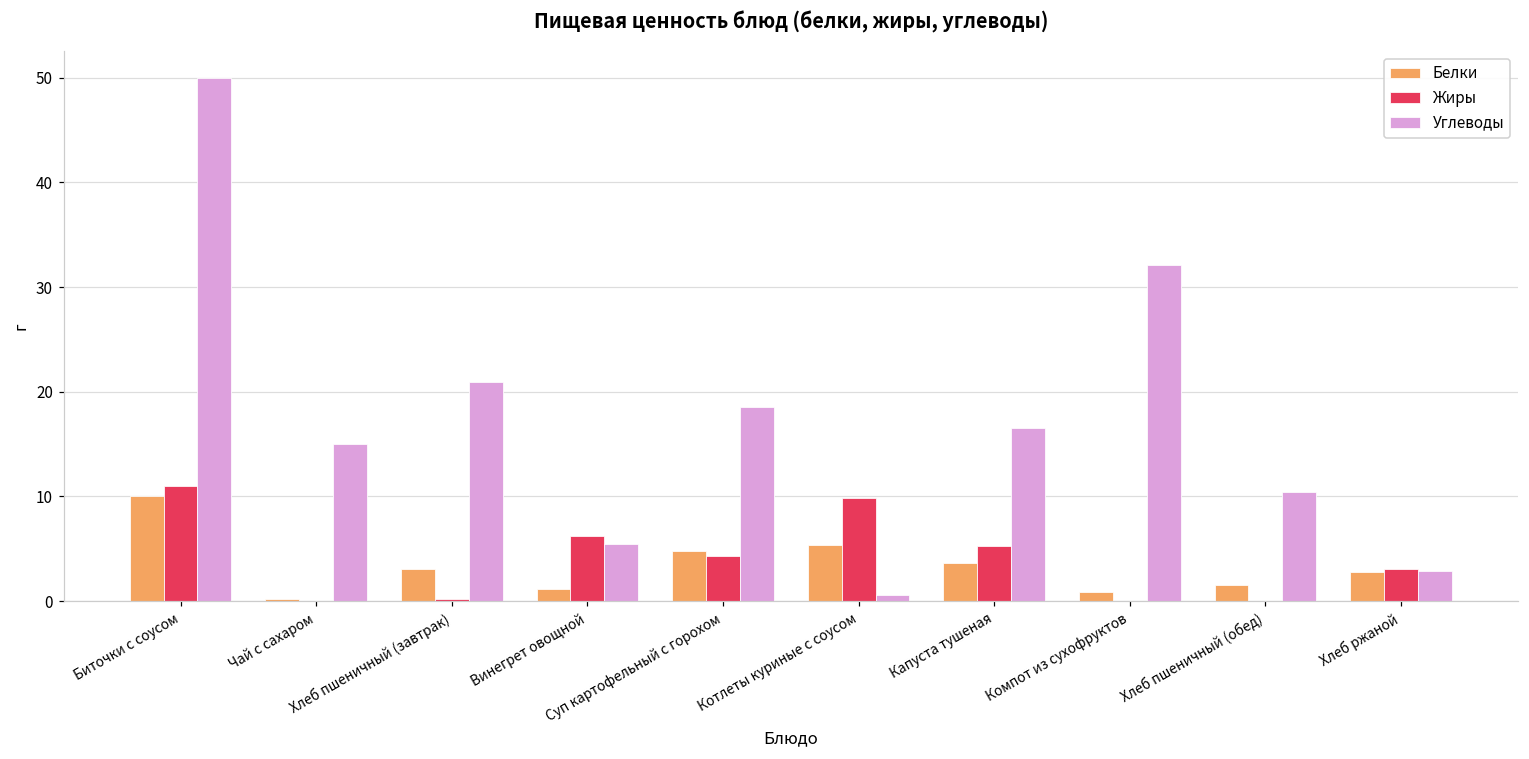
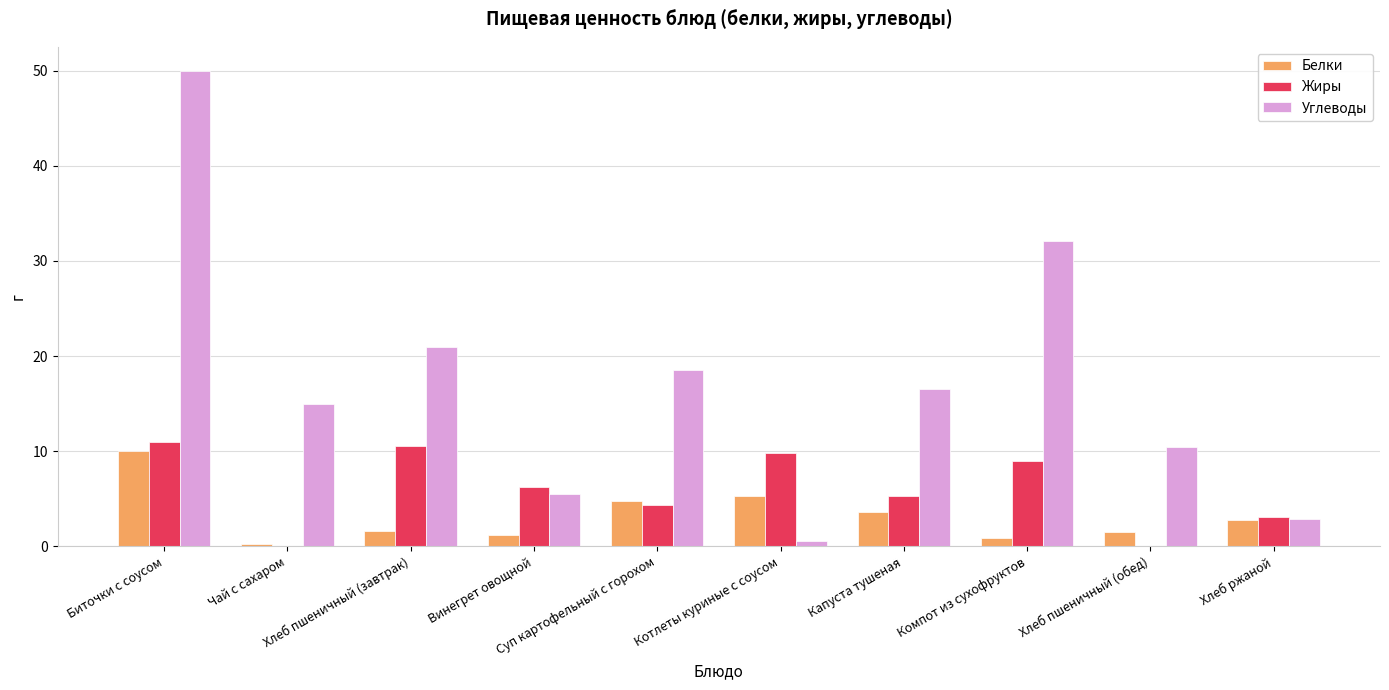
Белки, Хлеб пшеничный (завтрак): 3 -> 2
Жиры, Хлеб пшеничный (завтрак): 0 -> 11
Жиры, Компот из сухофруктов: 0 -> 9
